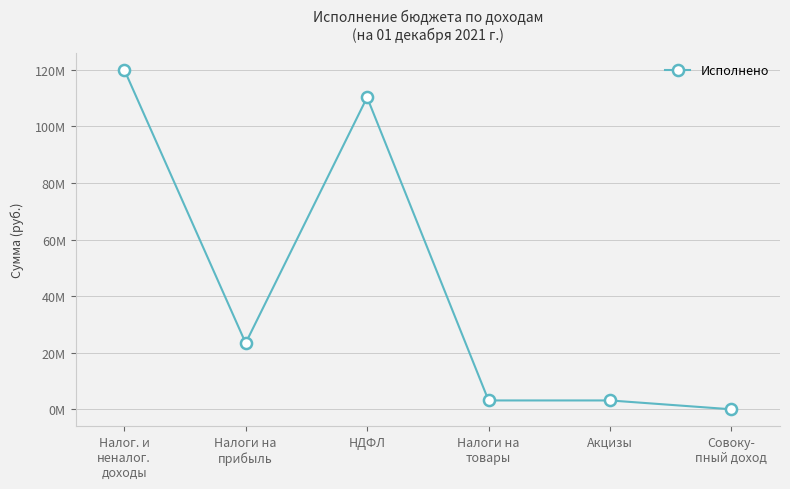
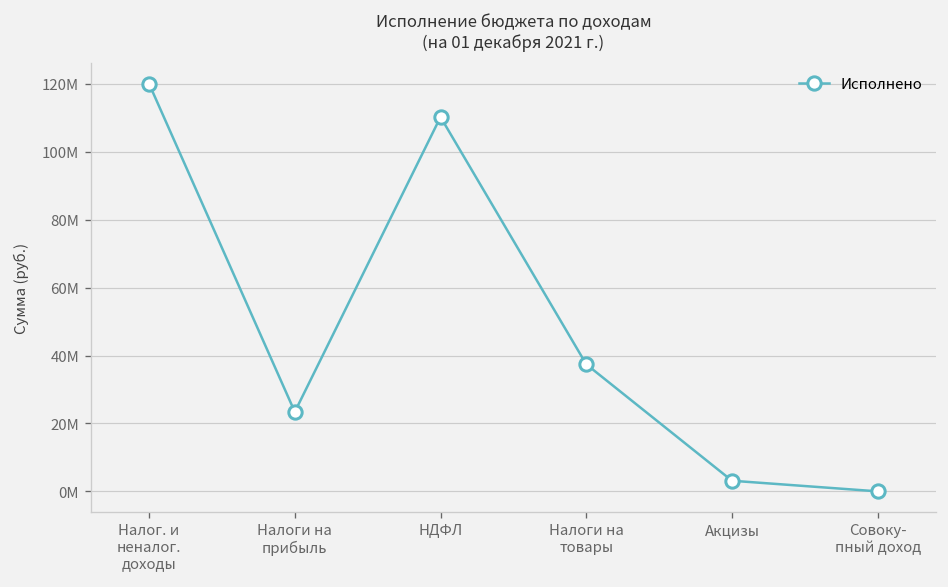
Налоги на товары: 3000000 -> 37000000
